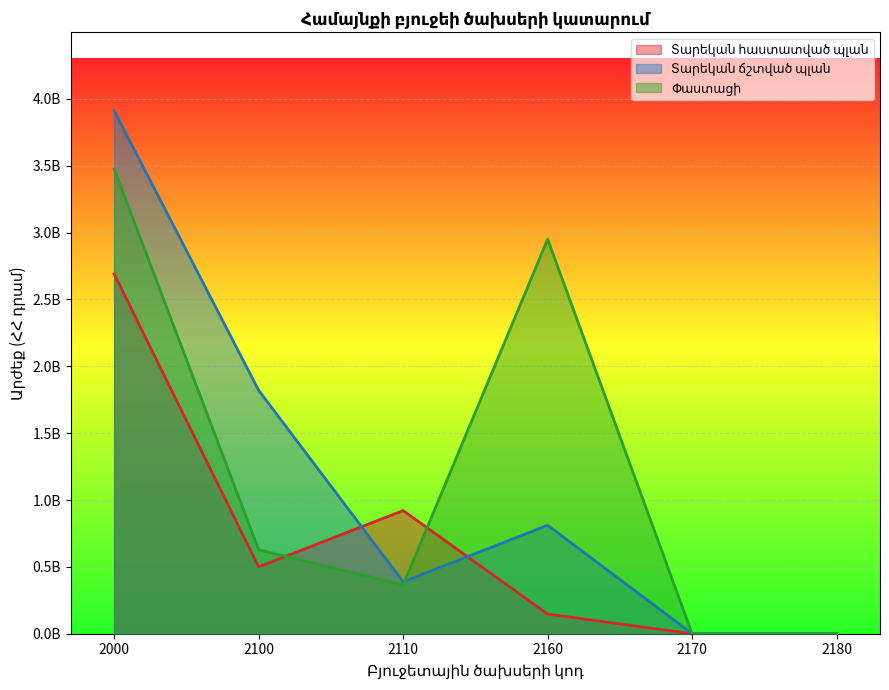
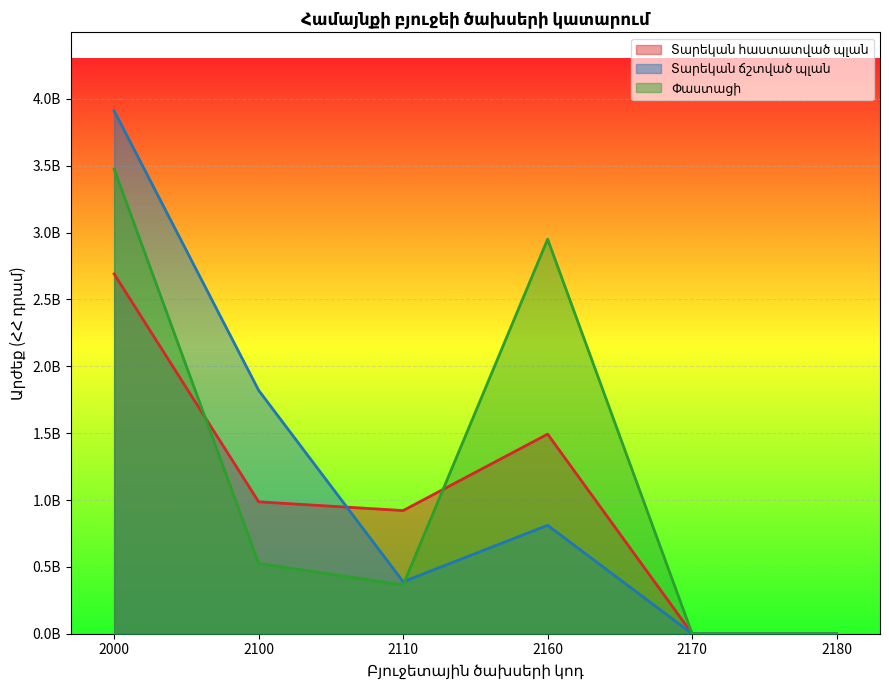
Տարեկան հաստատված պլան, 2100: 500000000 -> 990000000
Փաստացի, 2100: 630000000 -> 530000000
Տարեկան հաստատված պլան, 2160: 150000000 -> 1490000000
